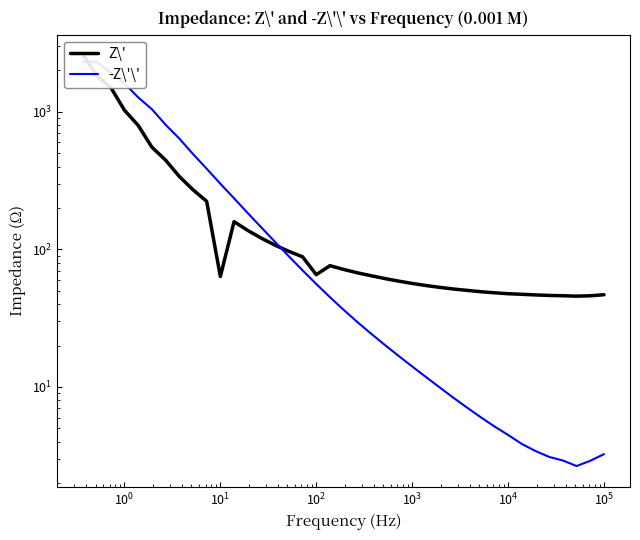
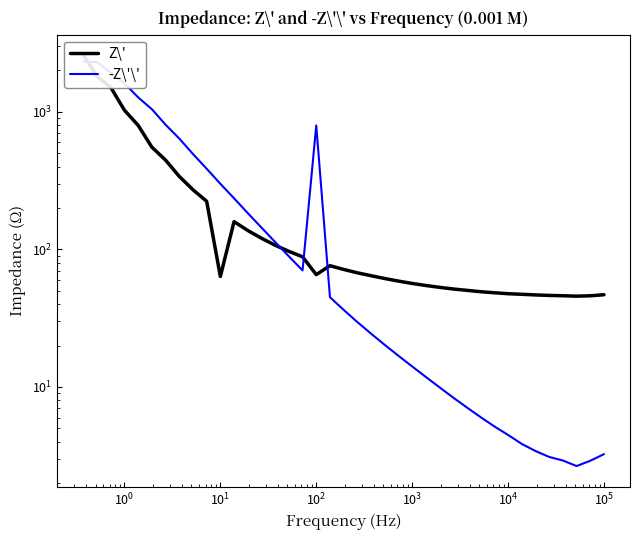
-Z\'\', 10^2: 56 -> 800
